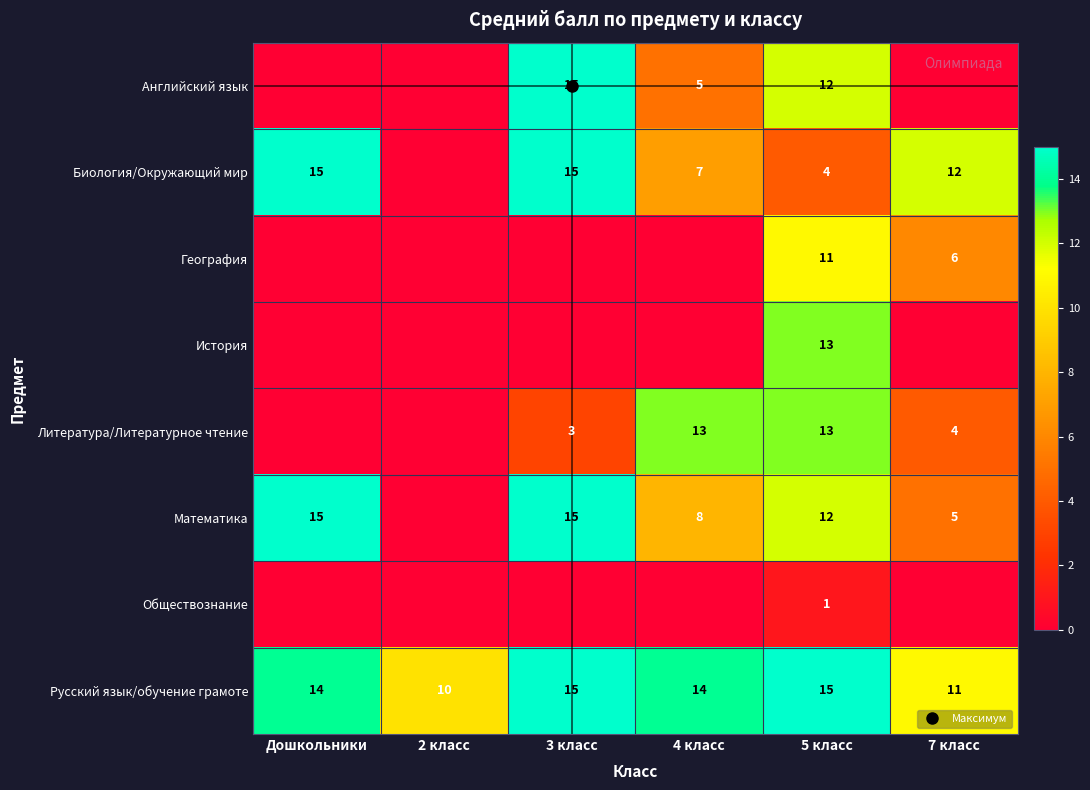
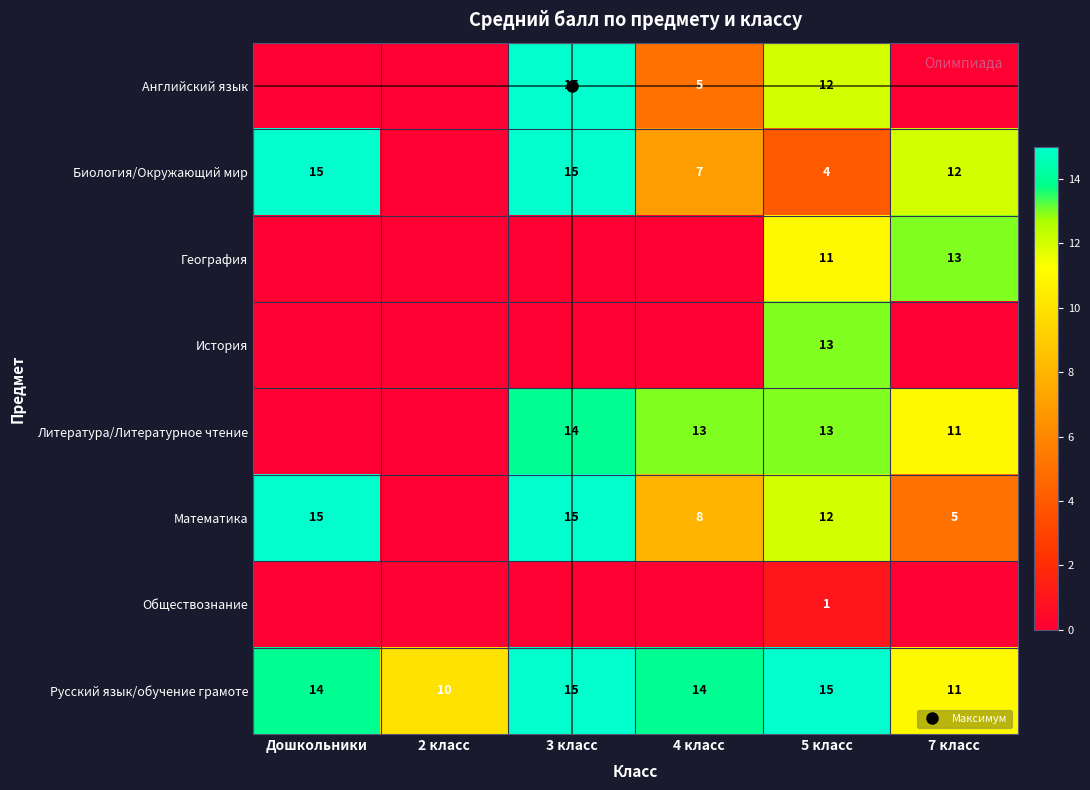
География, 7 класс: 6 -> 13
Литература/Литературное чтение, 3 класс: 3 -> 14
Литература/Литературное чтение, 7 класс: 4 -> 11
